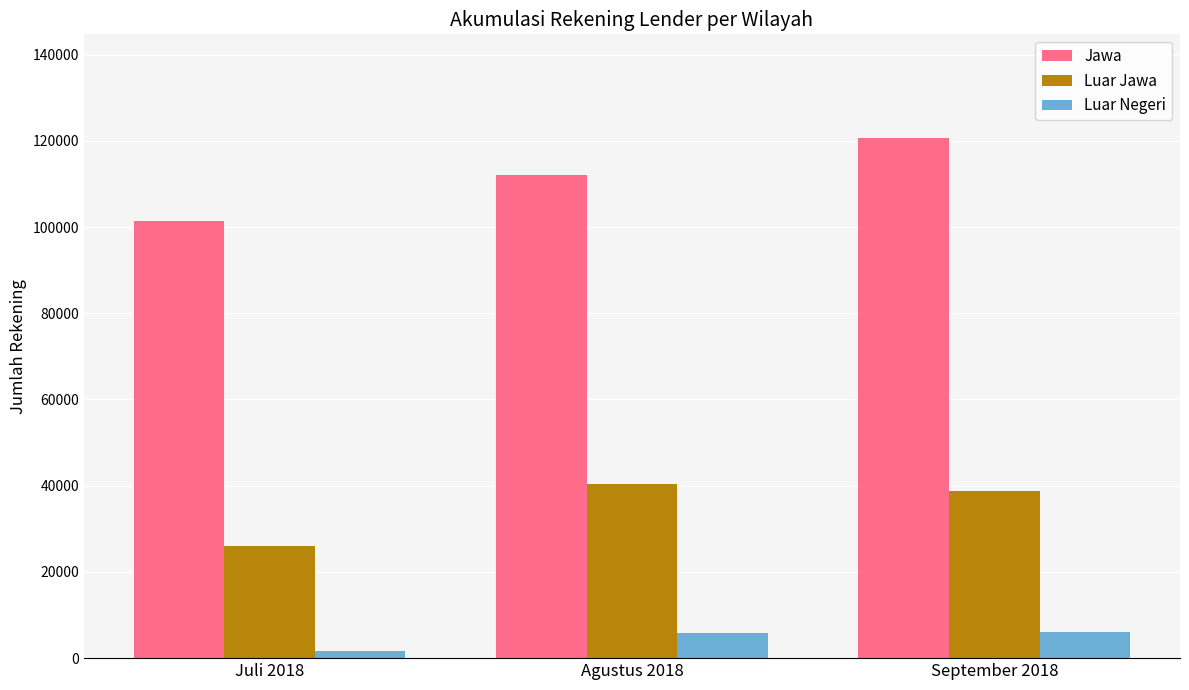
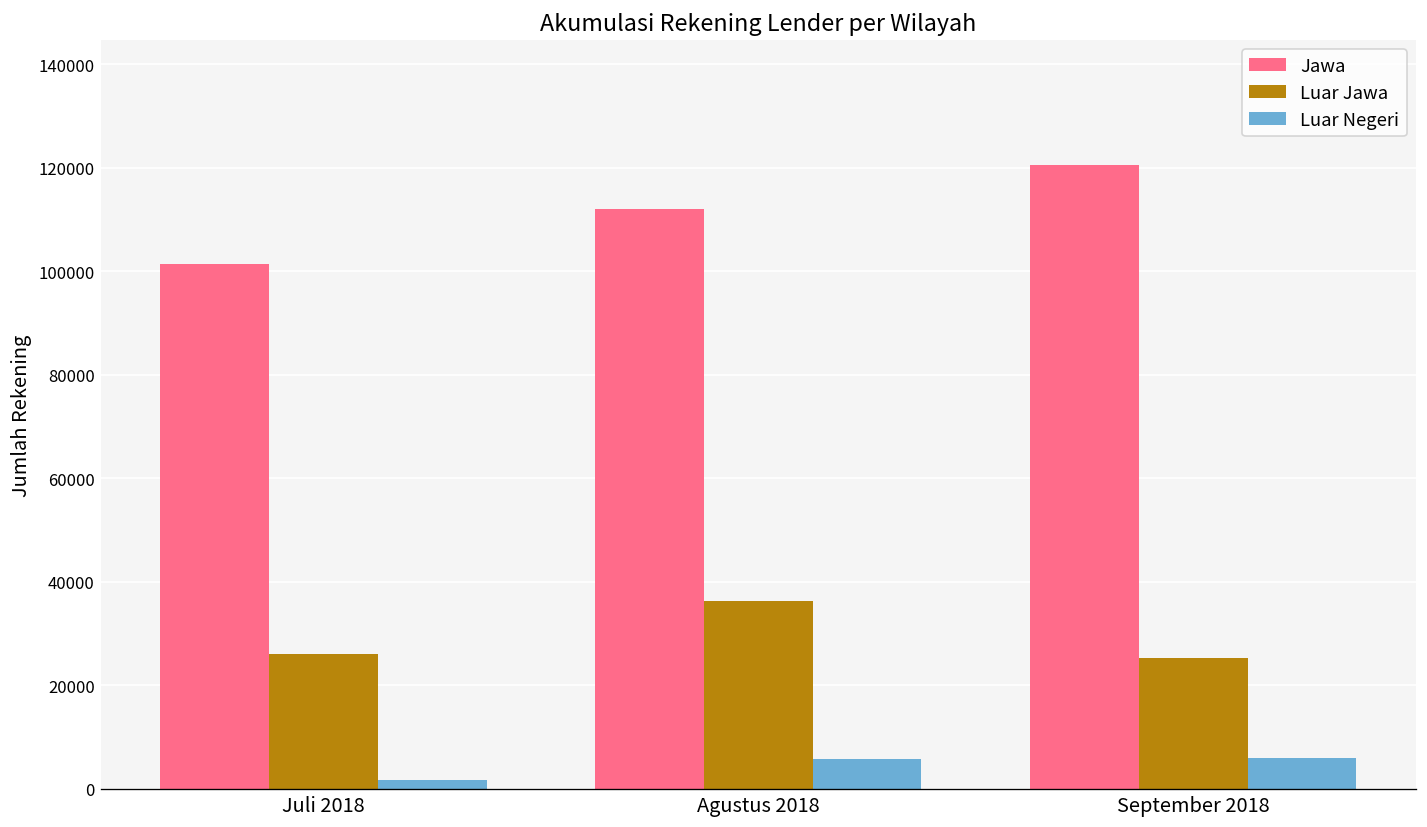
Luar Jawa, Agustus 2018: 40000 -> 36000
Luar Jawa, September 2018: 39000 -> 25000
